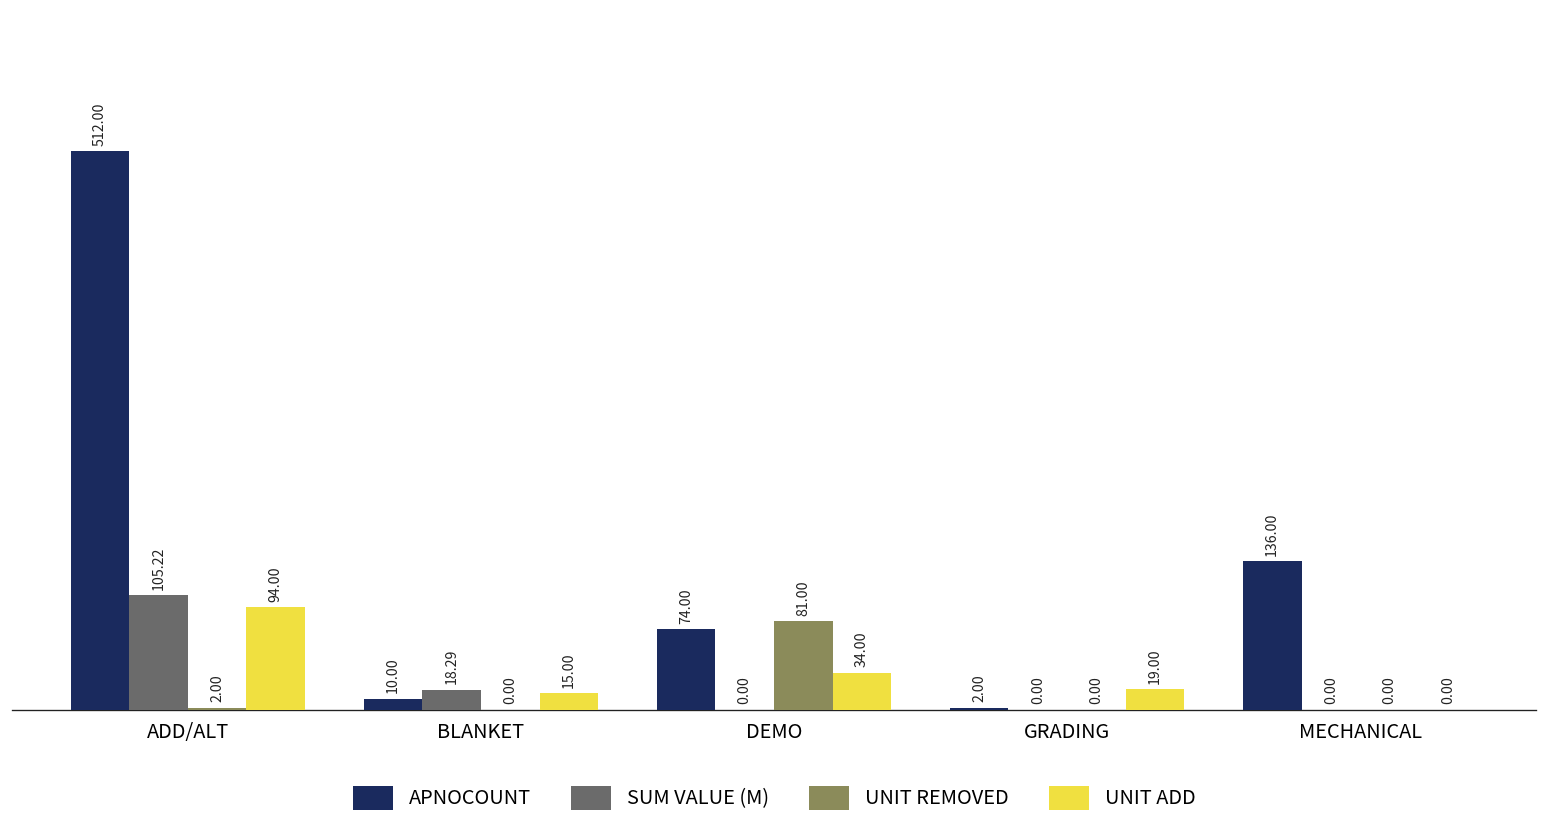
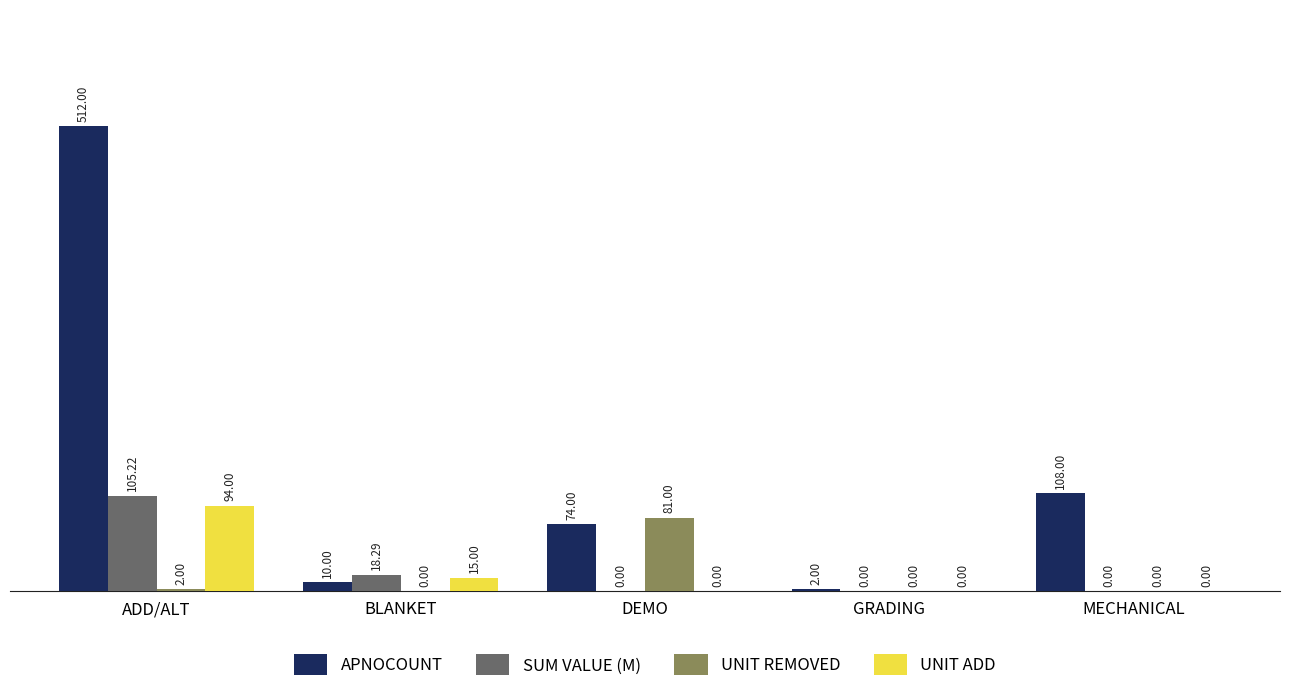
UNIT ADD, DEMO: 34.00 -> 0.00
UNIT ADD, GRADING: 19.00 -> 0.00
APNOCOUNT, MECHANICAL: 136.00 -> 108.00
